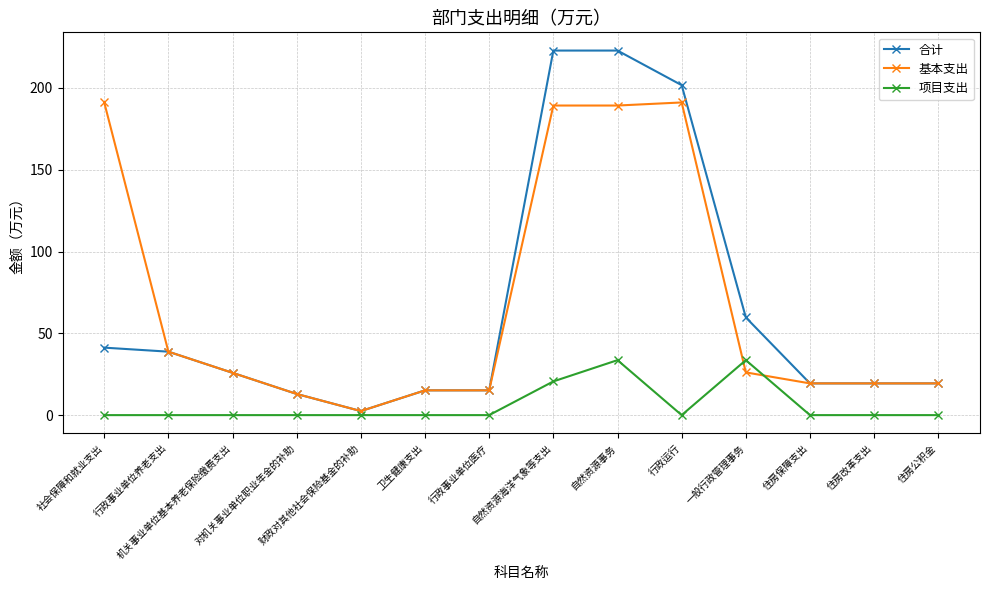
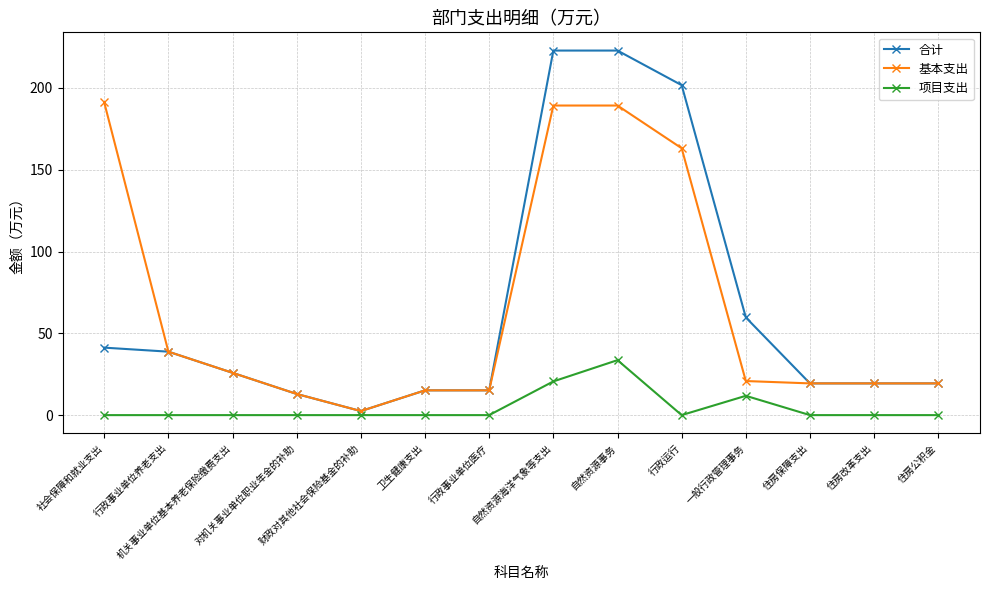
基本支出, 行政运行: 191 -> 163
基本支出, 一般行政管理事务: 26 -> 21
项目支出, 一般行政管理事务: 34 -> 12
